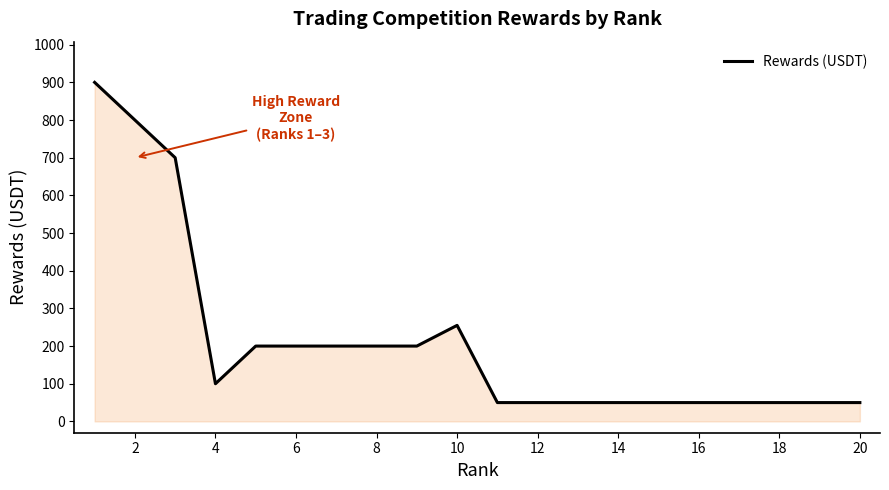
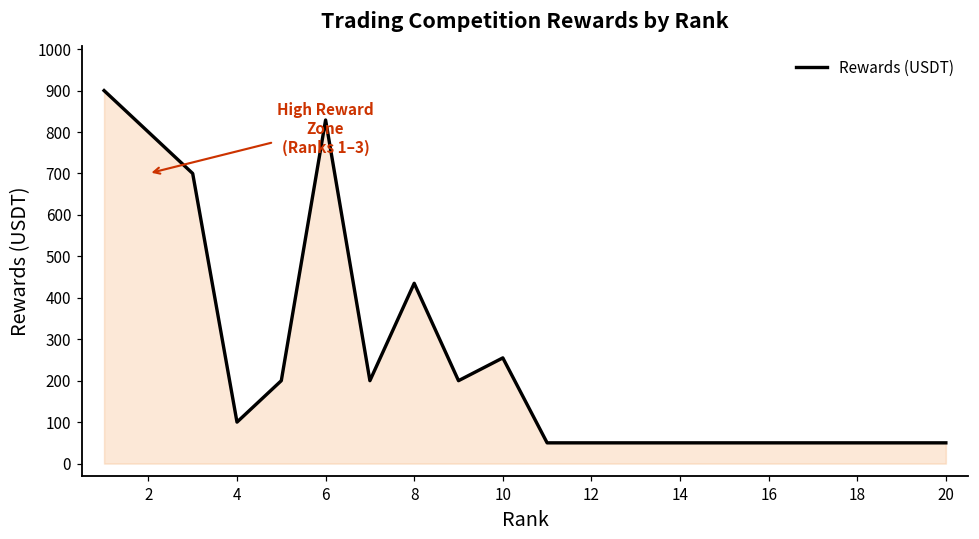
6: 200 -> 830
8: 200 -> 440
